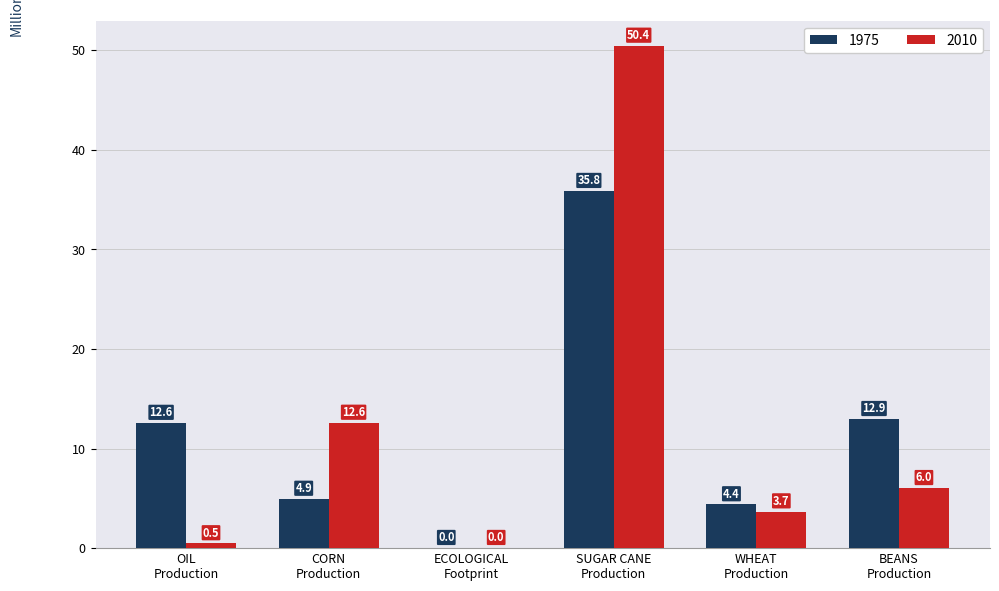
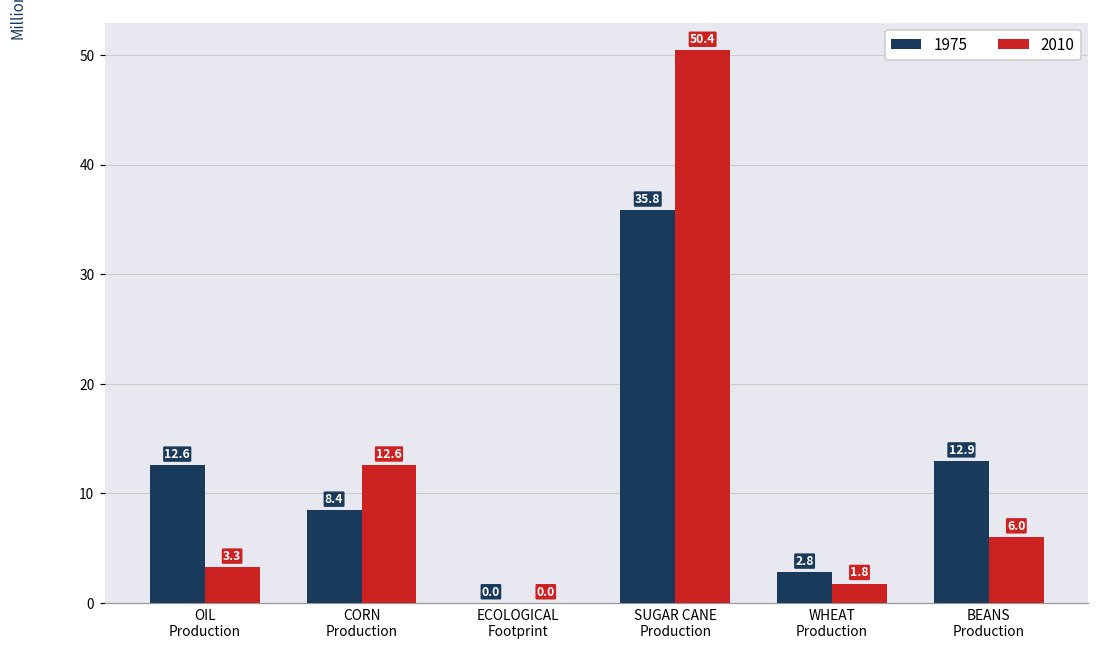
2010, OIL Production: 0.5 -> 3.3
1975, CORN Production: 4.9 -> 8.4
1975, WHEAT Production: 4.4 -> 2.8
2010, WHEAT Production: 3.7 -> 1.8
